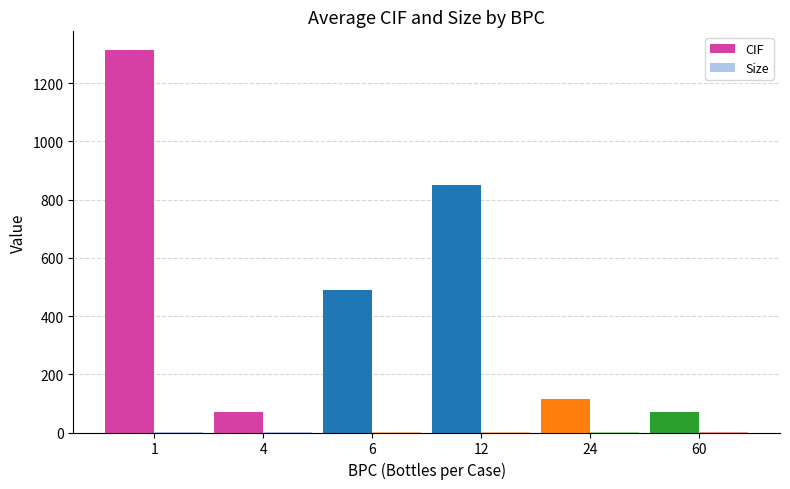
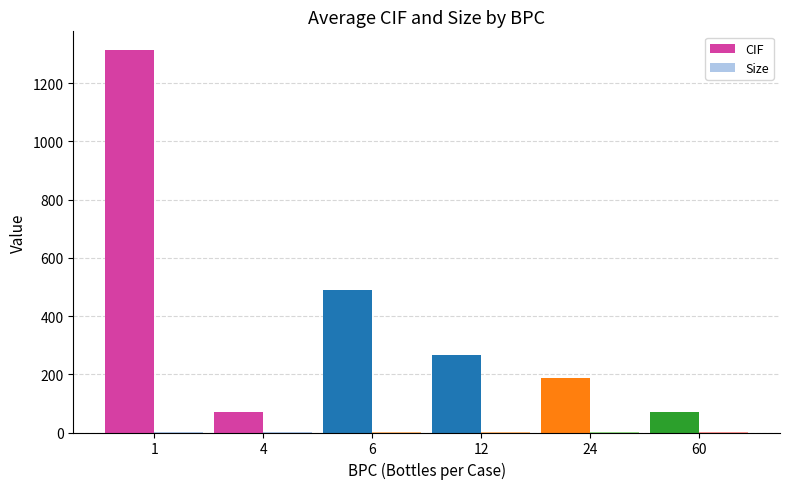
CIF, 12: 850 -> 270
CIF, 24: 120 -> 190
